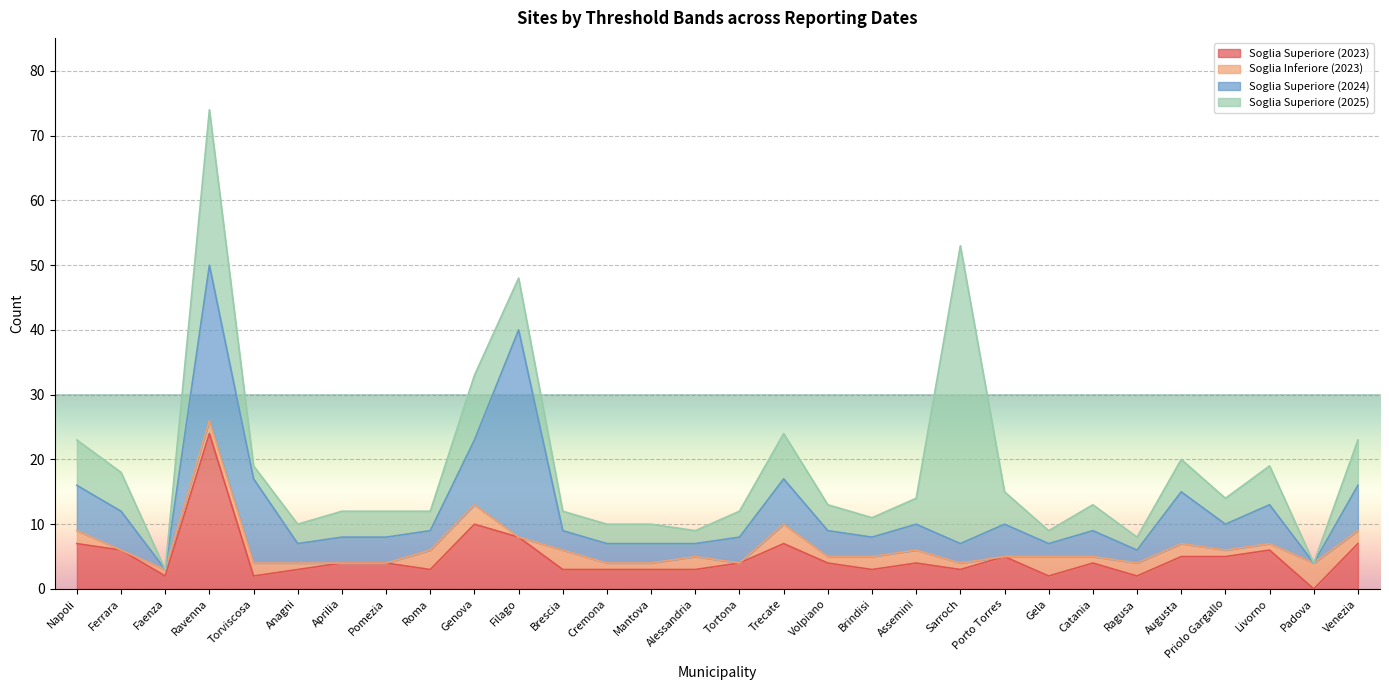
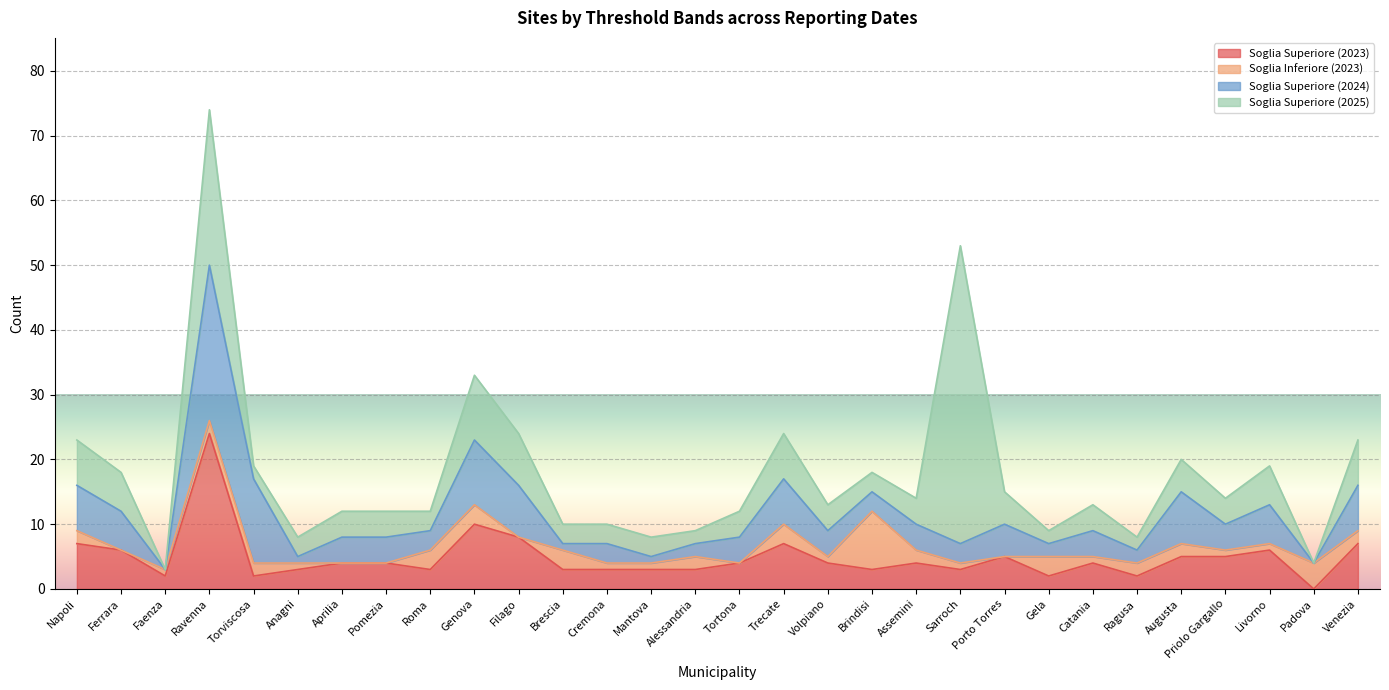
Soglia Superiore (2024), Anagni: 3 -> 1
Soglia Superiore (2024), Filago: 32 -> 8
Soglia Superiore (2024), Brescia: 3 -> 1
Soglia Superiore (2024), Mantova: 3 -> 1
Soglia Inferiore (2023), Brindisi: 2 -> 9
